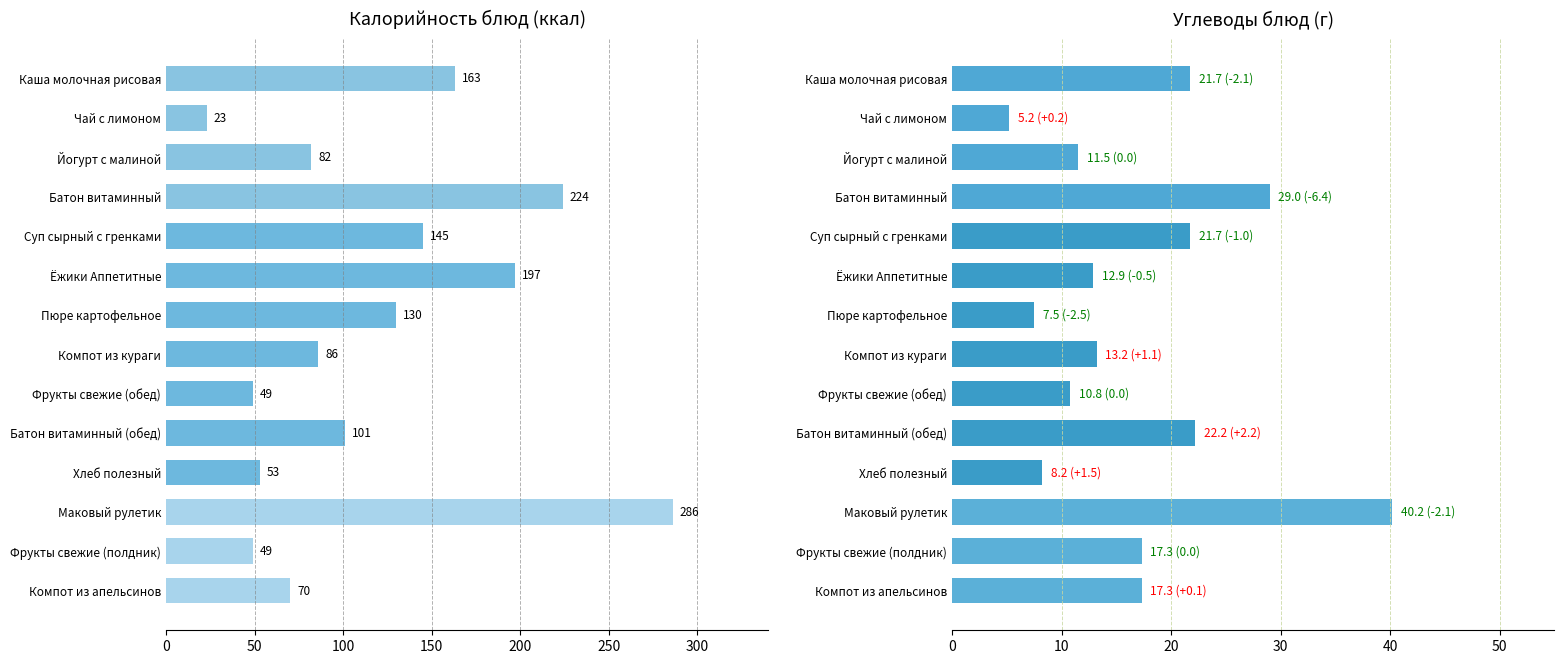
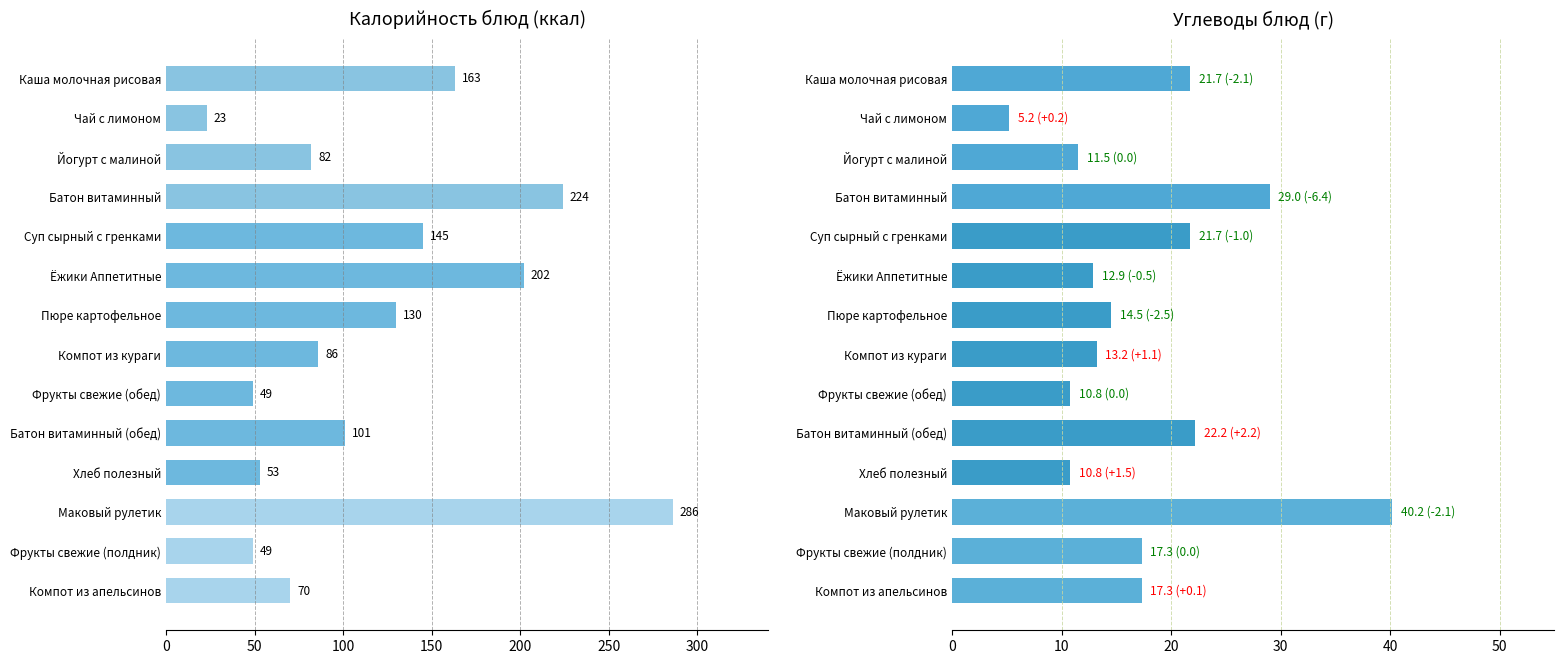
Калорийность блюд (ккал), Ёжики Аппетитные: 197 -> 202
Углеводы блюд (г), Пюре картофельное: 7.5 -> 14.5
Углеводы блюд (г), Хлеб полезный: 8.2 -> 10.8
